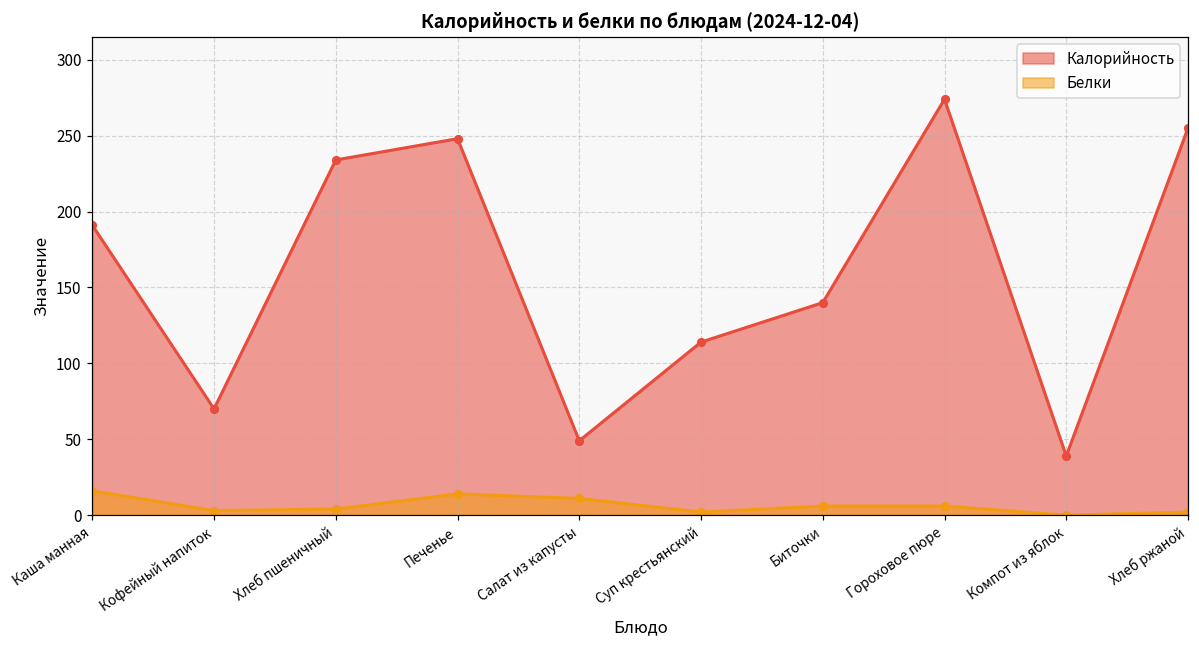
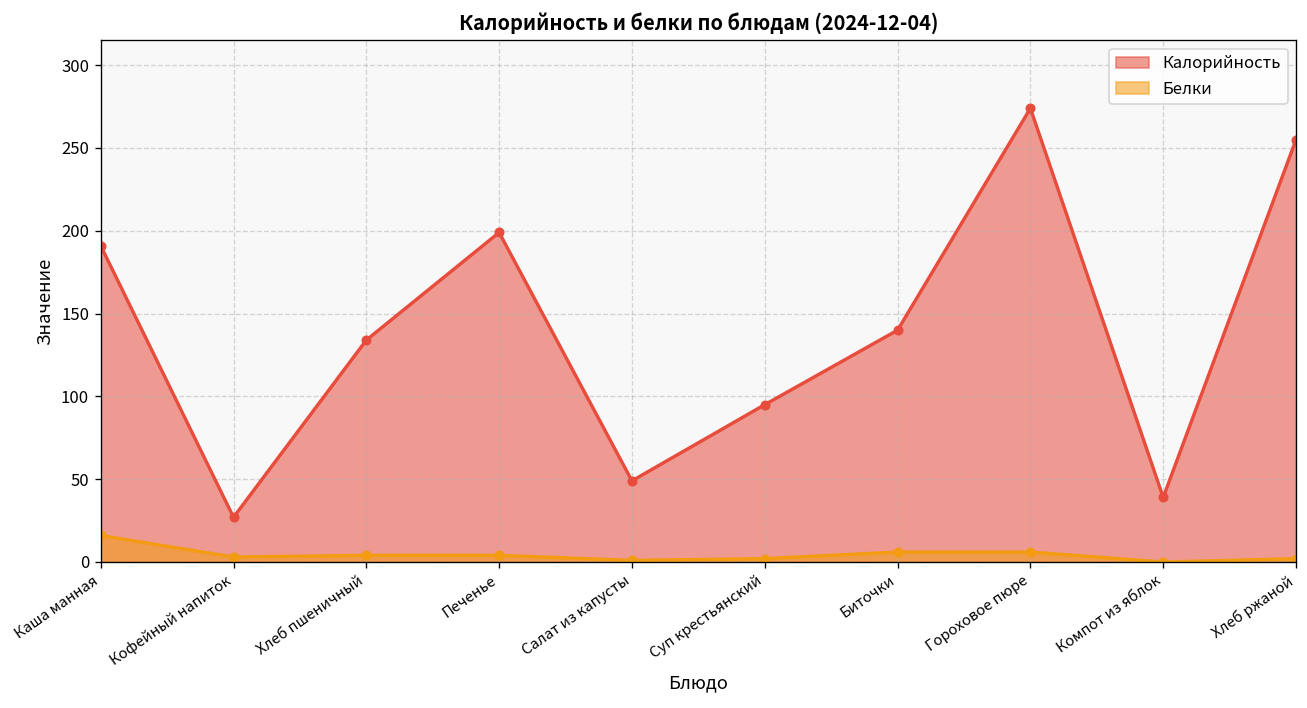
Калорийность, Кофейный напиток: 70 -> 27
Калорийность, Хлеб пшеничный: 234 -> 134
Калорийность, Печенье: 248 -> 199
Белки, Печенье: 14 -> 4
Белки, Салат из капусты: 11 -> 1
Калорийность, Суп крестьянский: 114 -> 95
